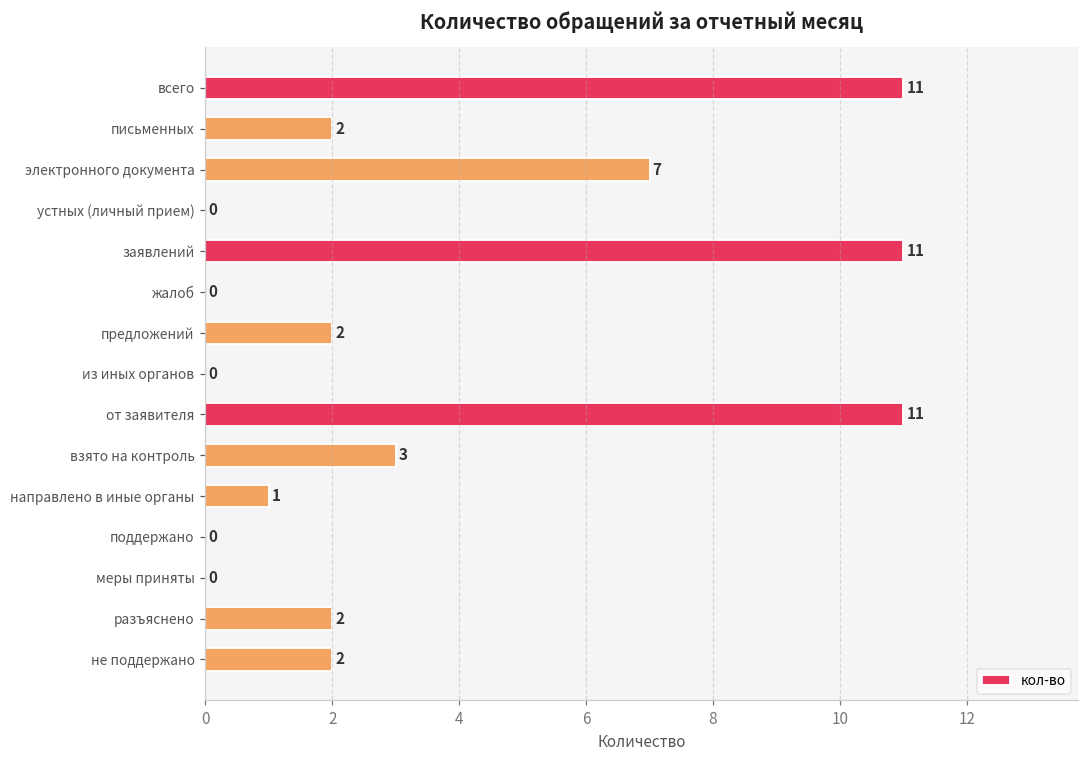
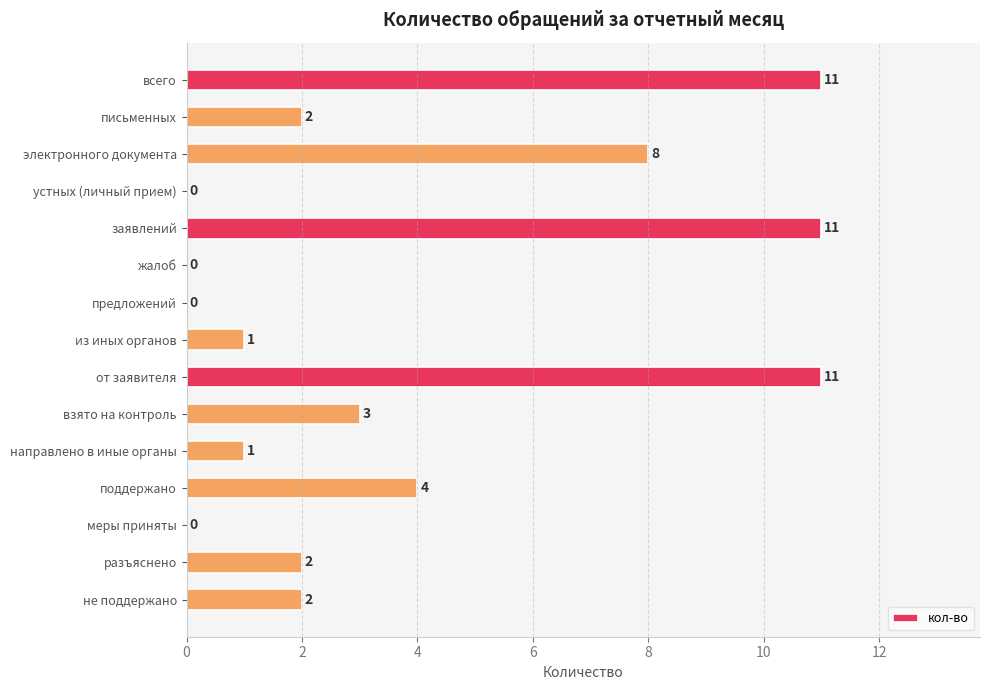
электронного документа: 7 -> 8
предложений: 2 -> 0
из иных органов: 0 -> 1
поддержано: 0 -> 4
